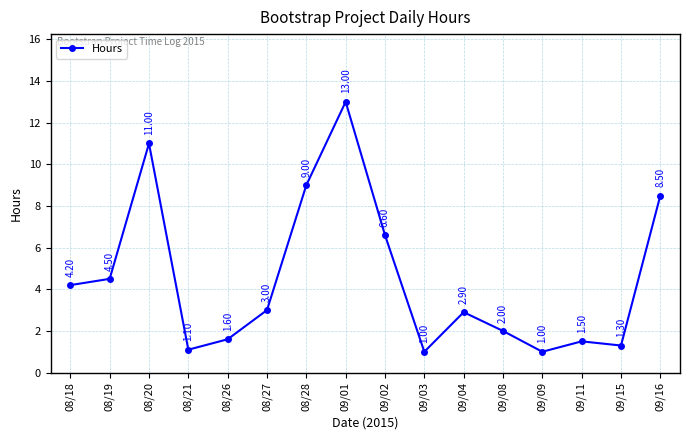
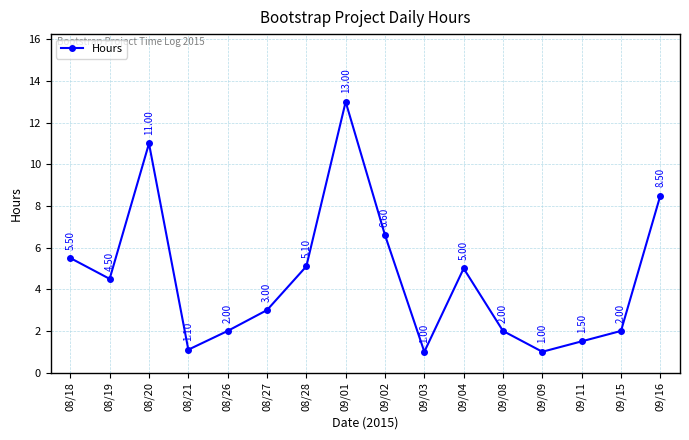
08/18: 4.20 -> 5.50
08/26: 1.60 -> 2.00
08/28: 9.00 -> 5.10
09/04: 2.90 -> 5.00
09/15: 1.30 -> 2.00
